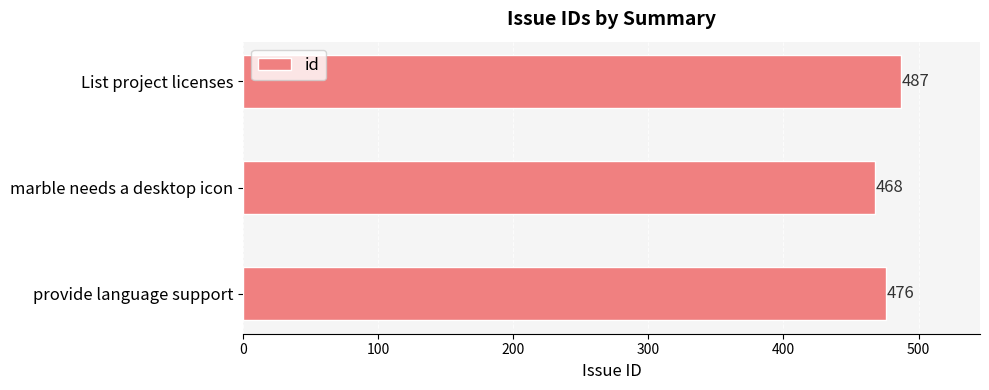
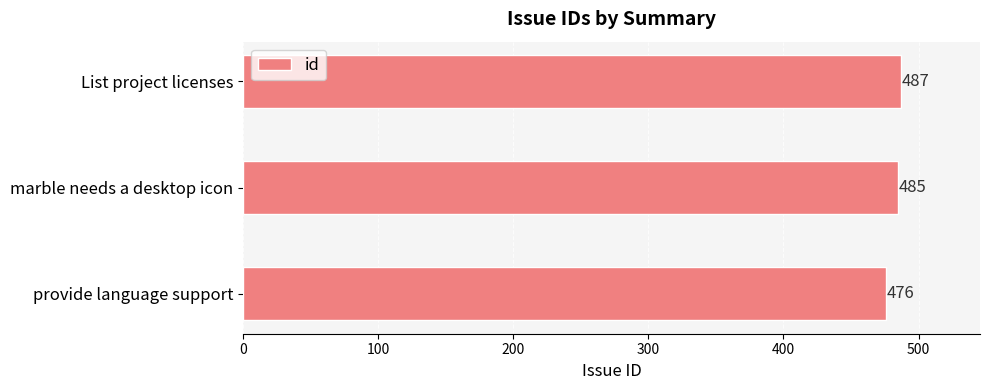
marble needs a desktop icon: 468 -> 485
